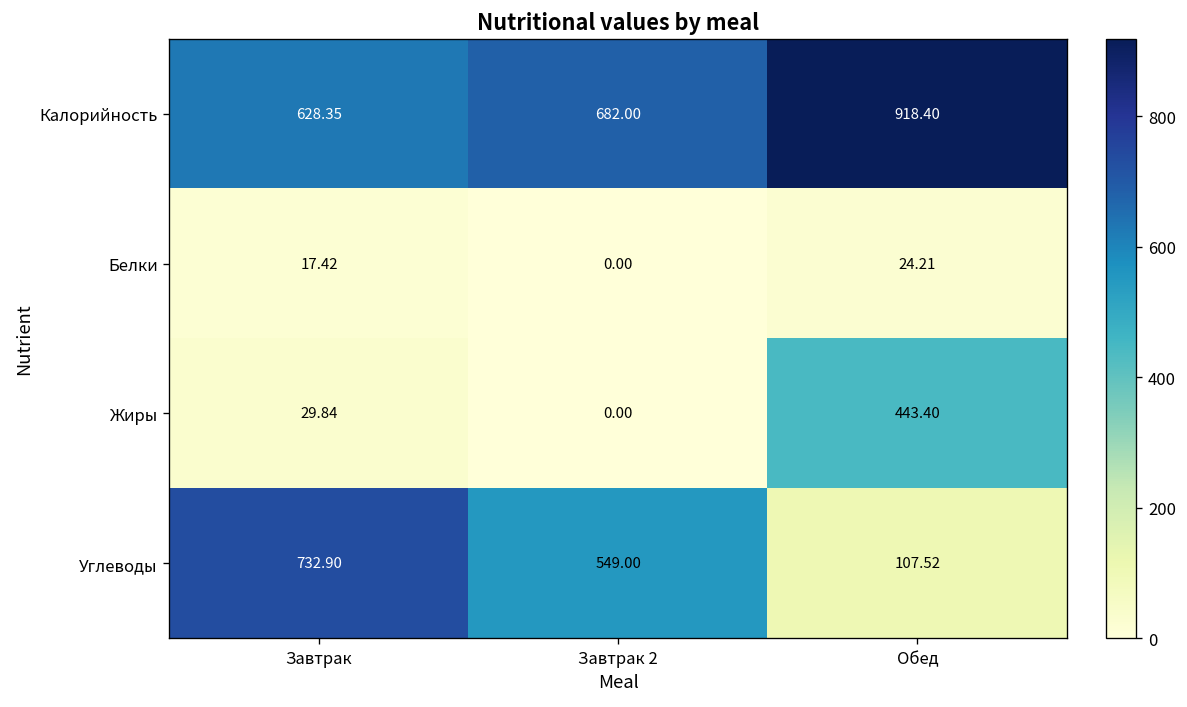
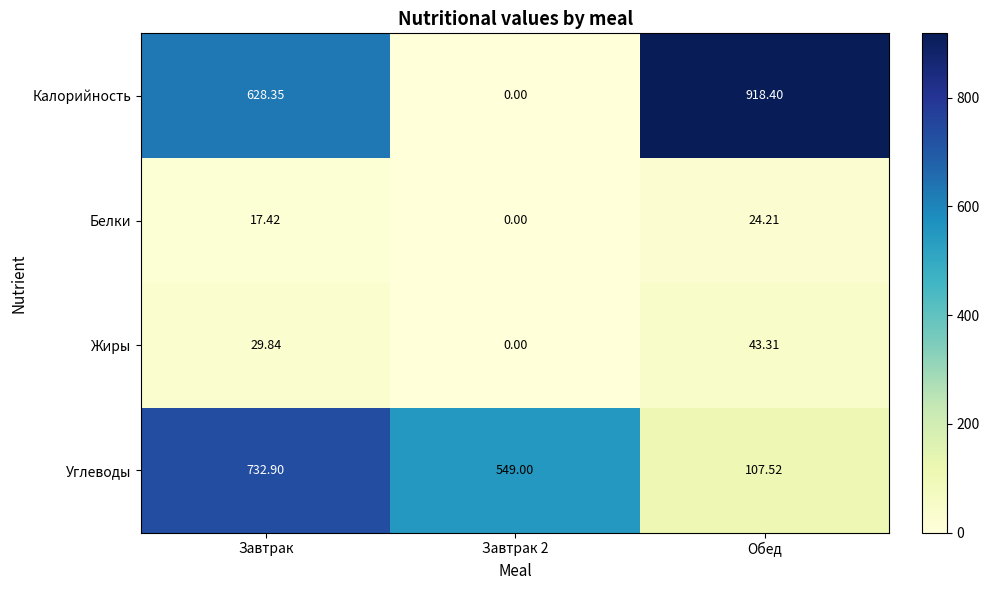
Калорийность, Завтрак 2: 682.00 -> 0.00
Жиры, Обед: 443.40 -> 43.31
